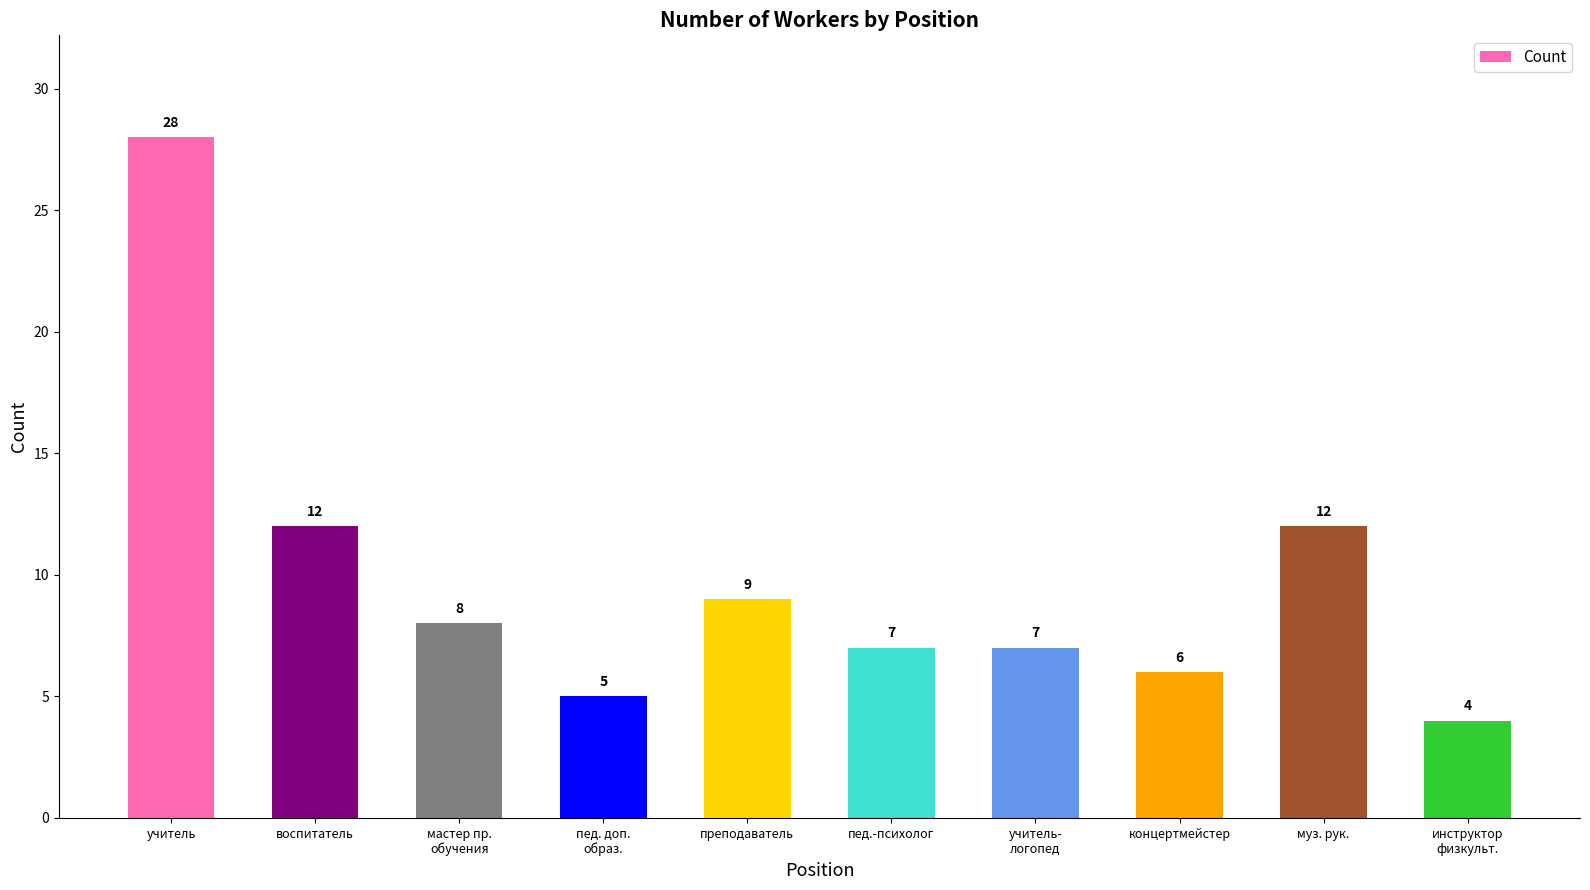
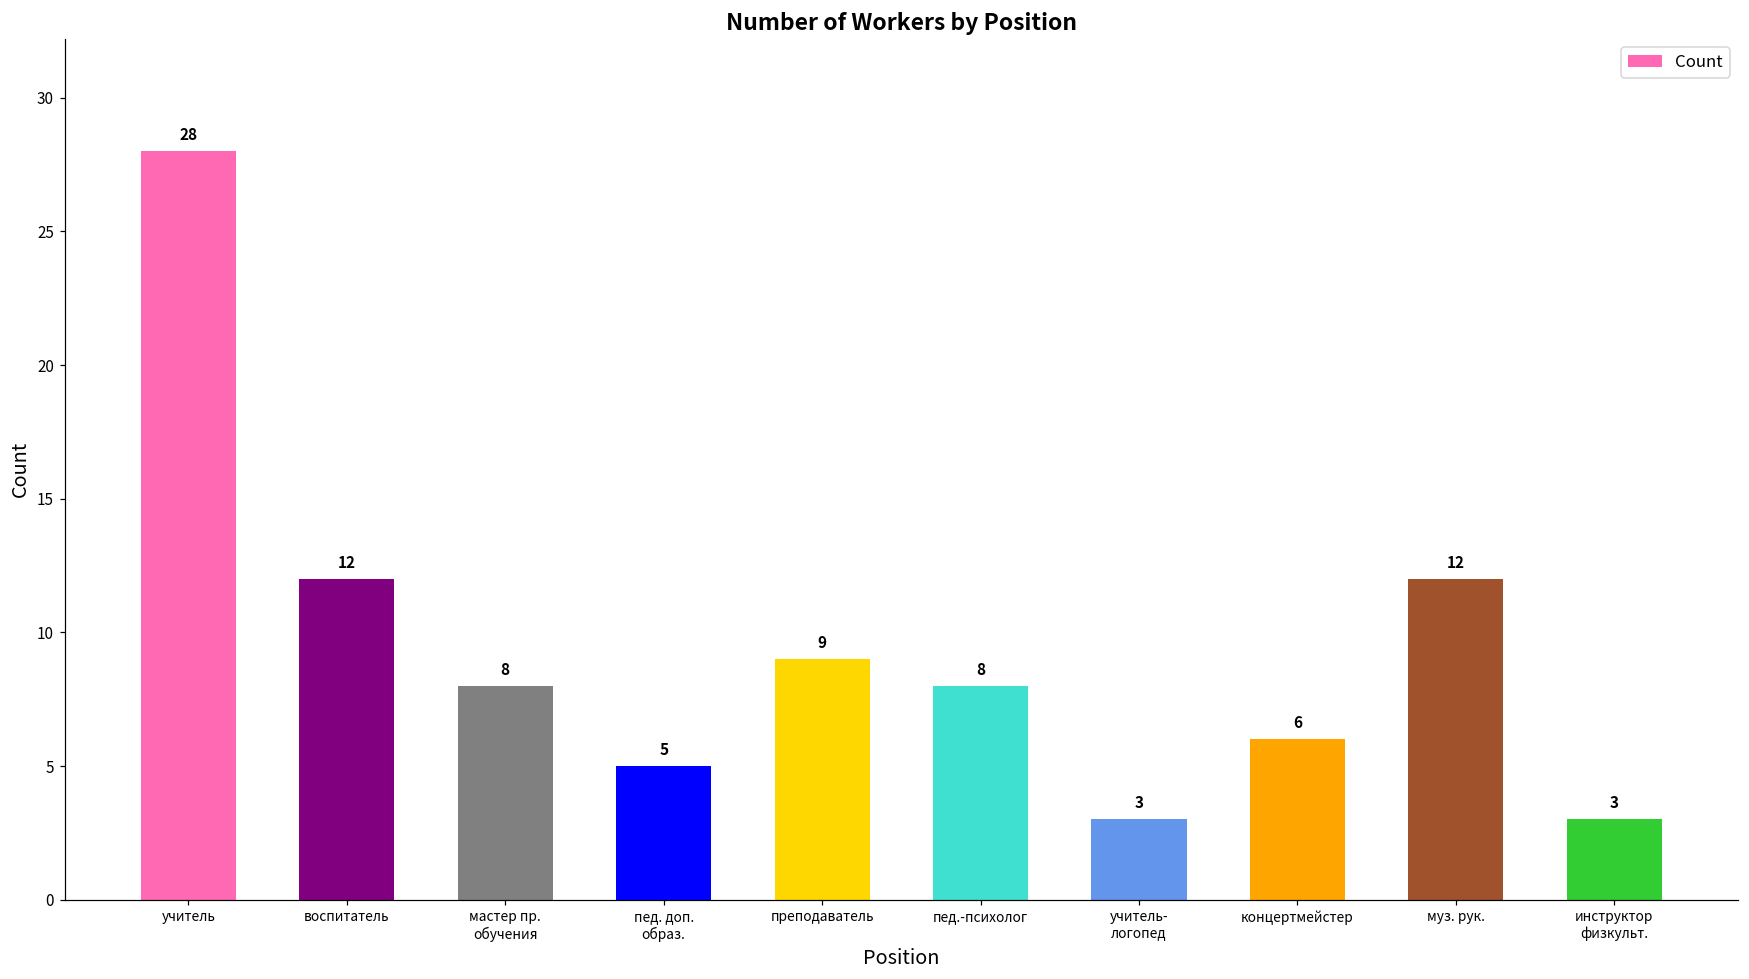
пед.-психолог: 7 -> 8
учитель- логопед: 7 -> 3
инструктор физкульт.: 4 -> 3
